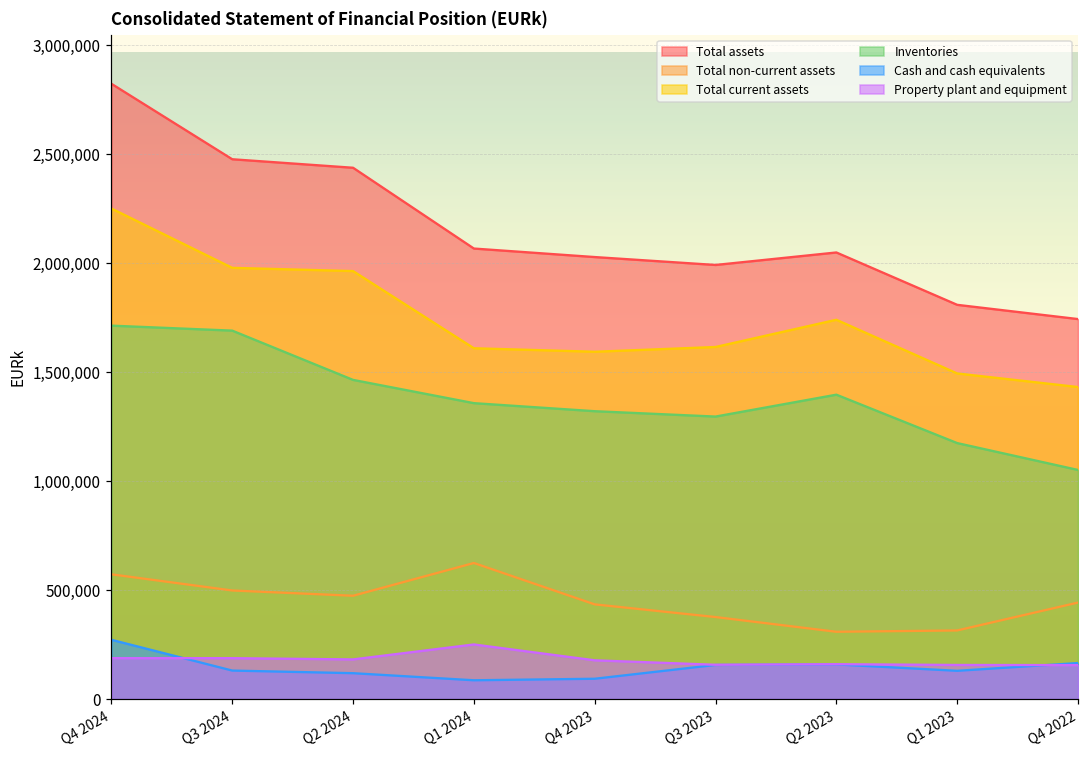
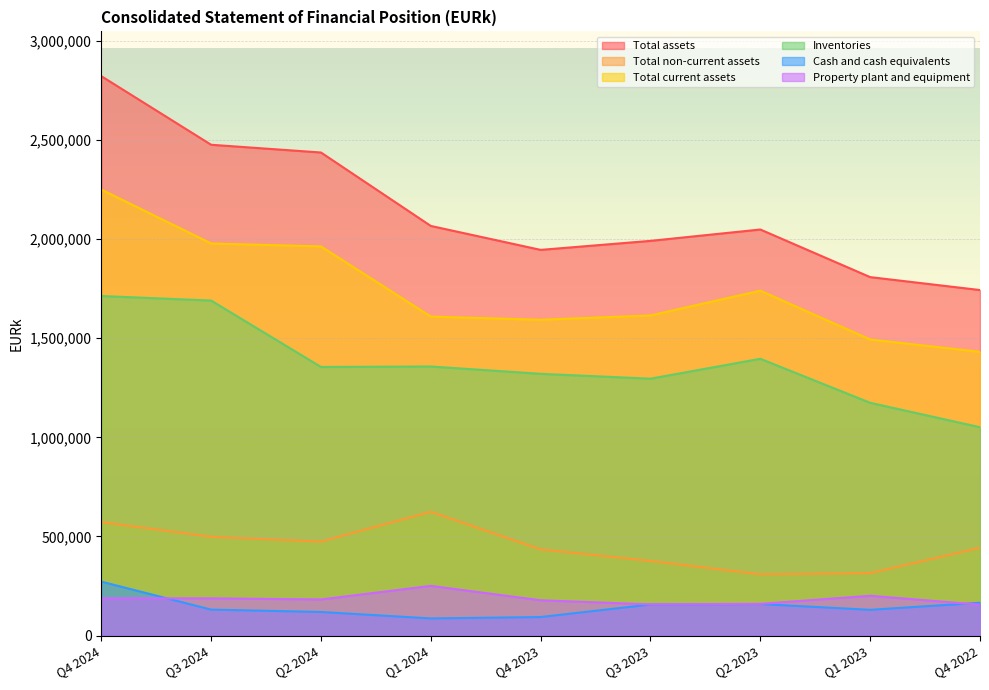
Inventories, Q2 2024: 1,460,000 -> 1,360,000
Total assets, Q4 2023: 2,030,000 -> 1,950,000
Property plant and equipment, Q1 2023: 160,000 -> 200,000
